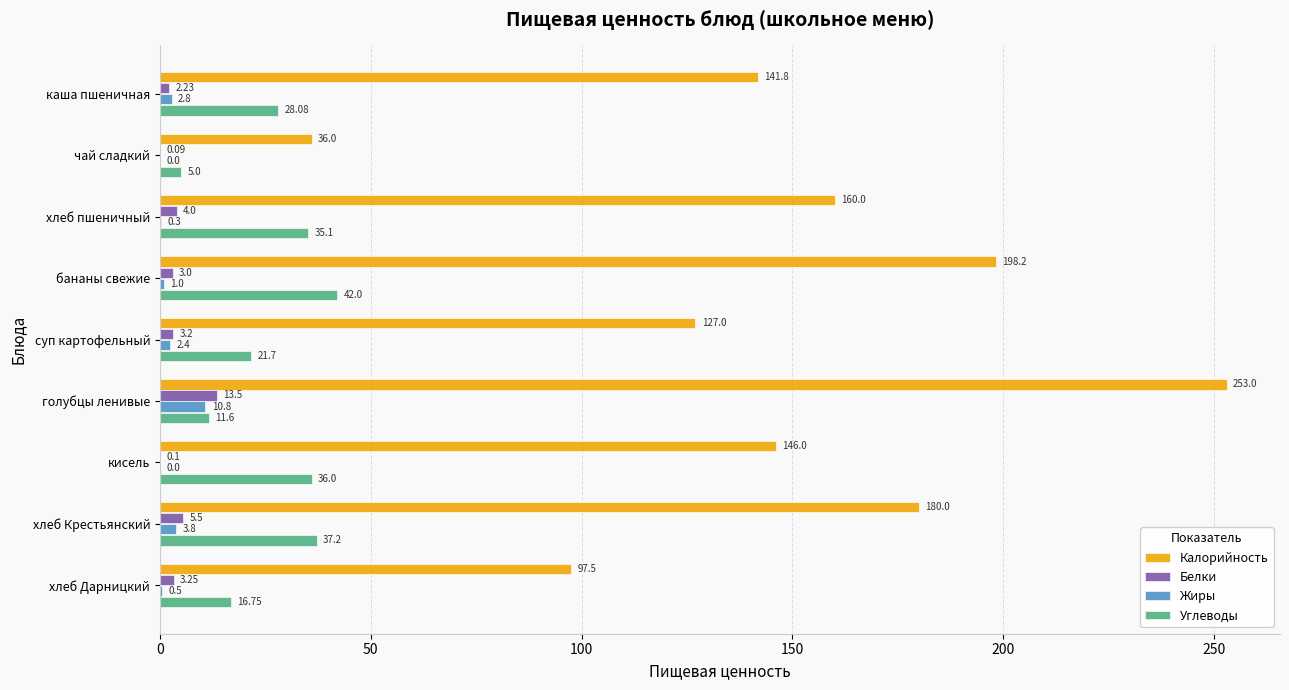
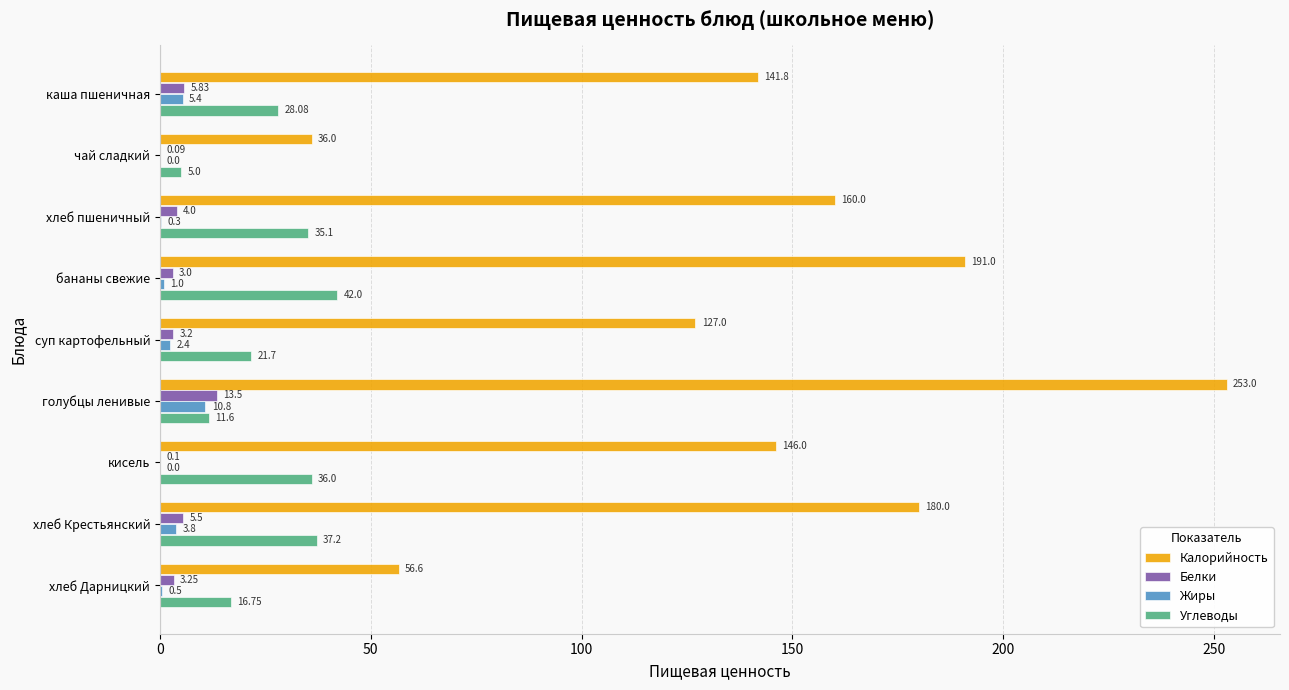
Белки, каша пшеничная: 2.23 -> 5.83
Жиры, каша пшеничная: 2.8 -> 5.4
Калорийность, бананы свежие: 198.2 -> 191.0
Калорийность, хлеб Дарницкий: 97.5 -> 56.6
